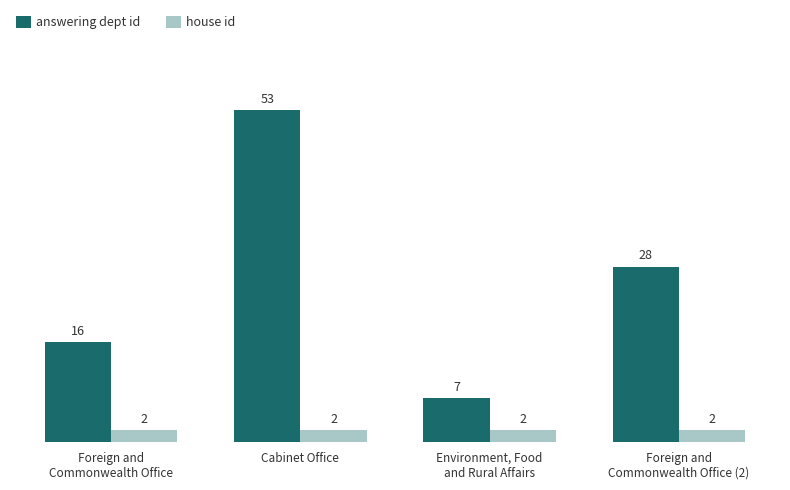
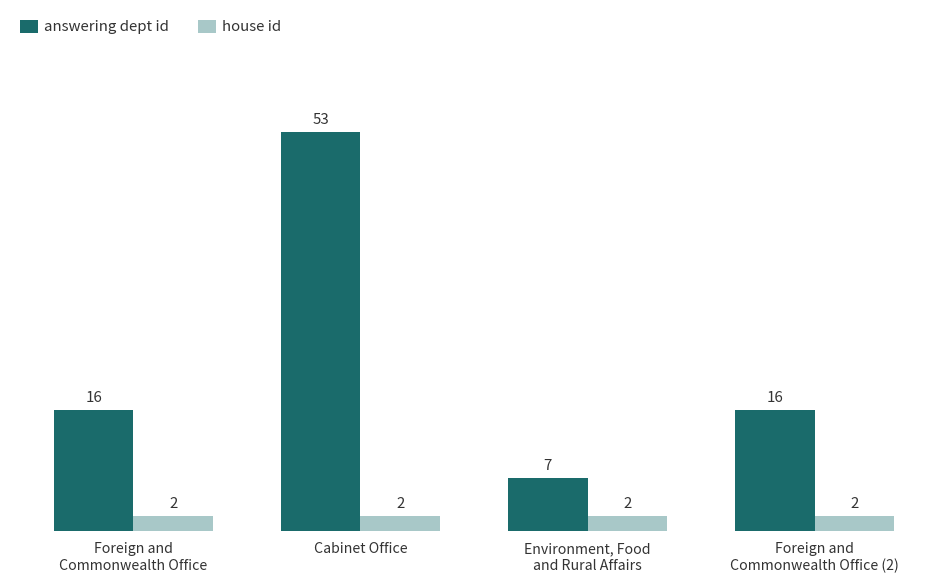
answering dept id, Foreign and Commonwealth Office (2): 28 -> 16
